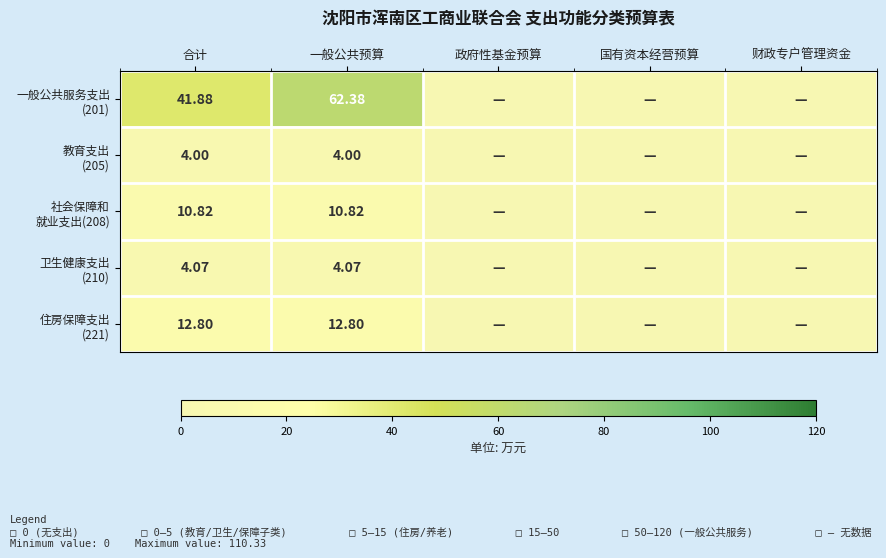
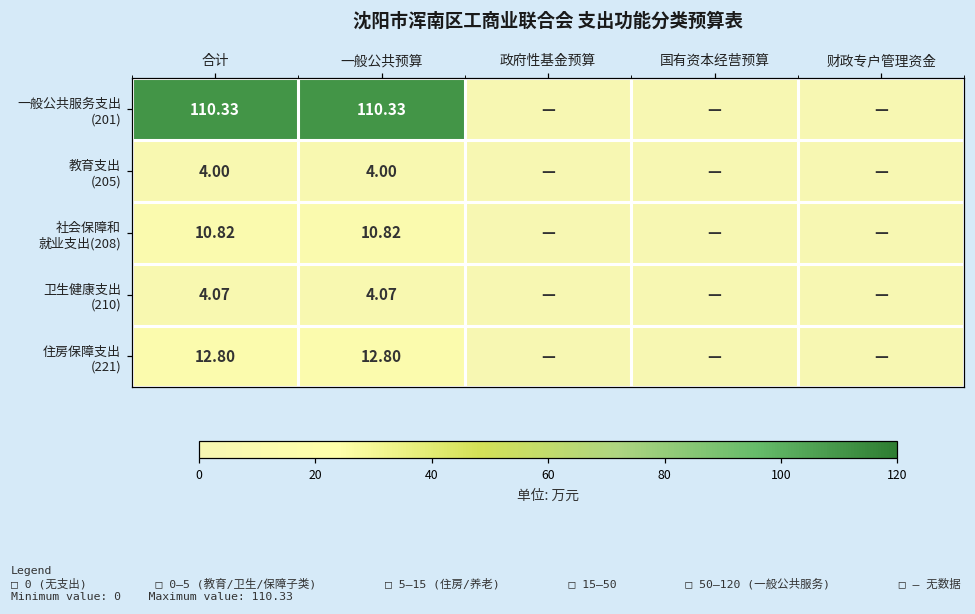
一般公共服务支出 (201), 合计: 41.88 -> 110.33
一般公共服务支出 (201), 一般公共预算: 62.38 -> 110.33
